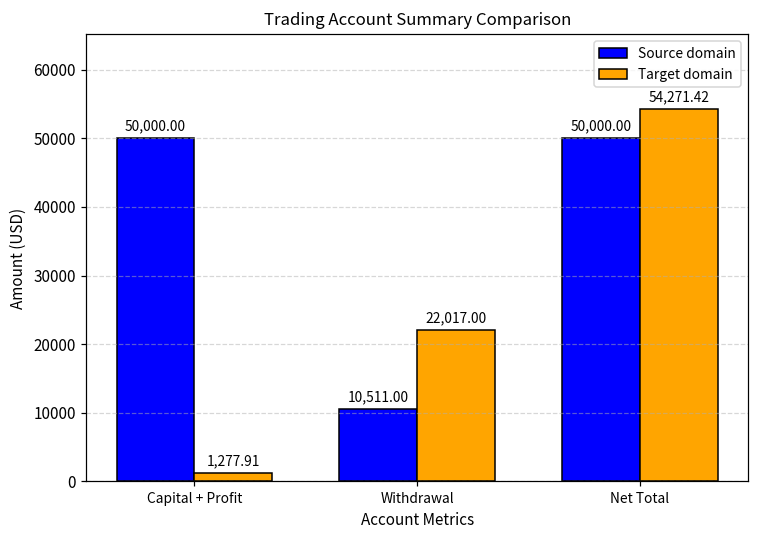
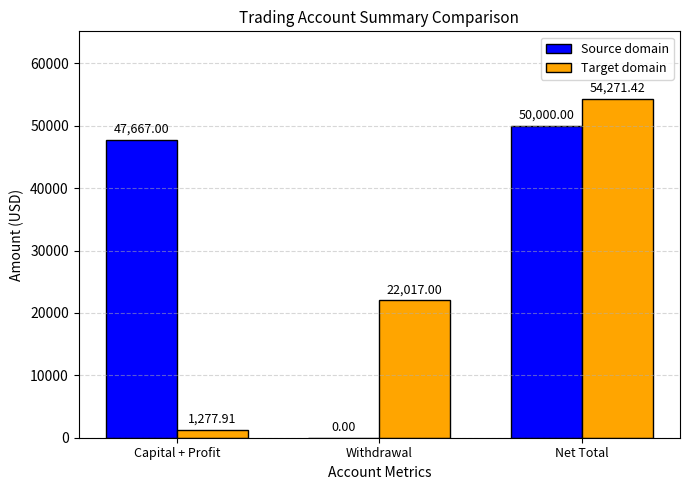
Source domain, Capital + Profit: 50,000.00 -> 47,667.00
Source domain, Withdrawal: 10,511.00 -> 0.00
